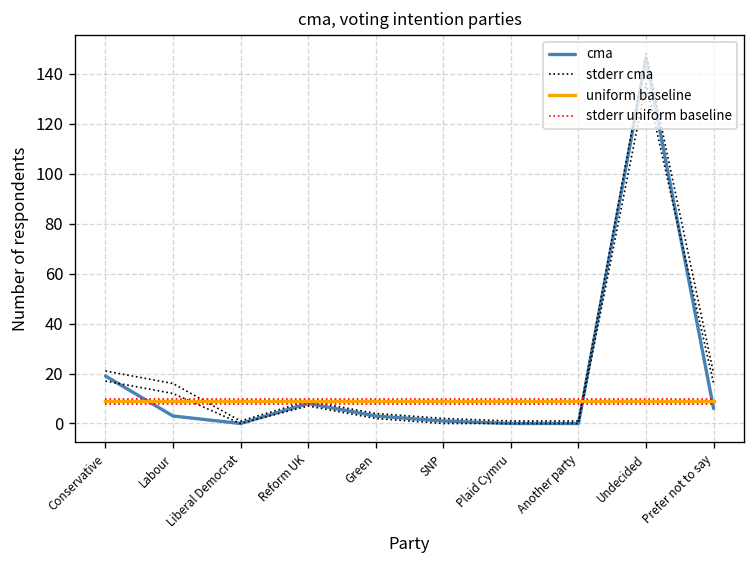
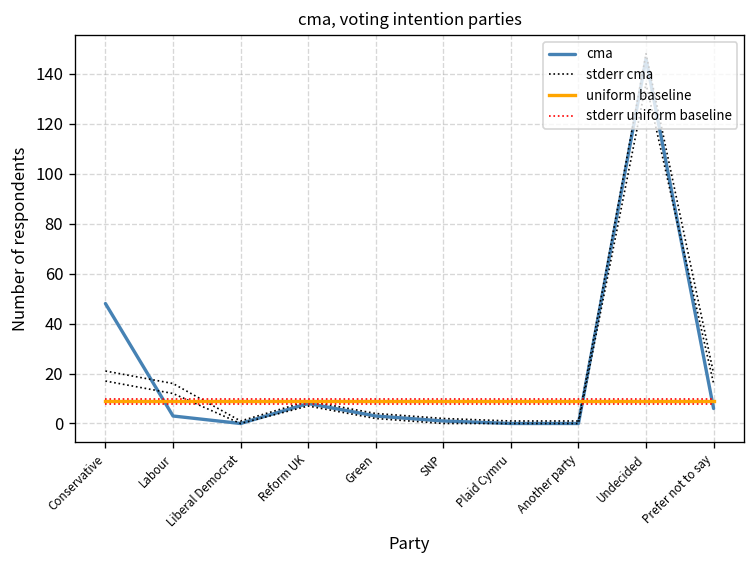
cma, Conservative: 19 -> 48
